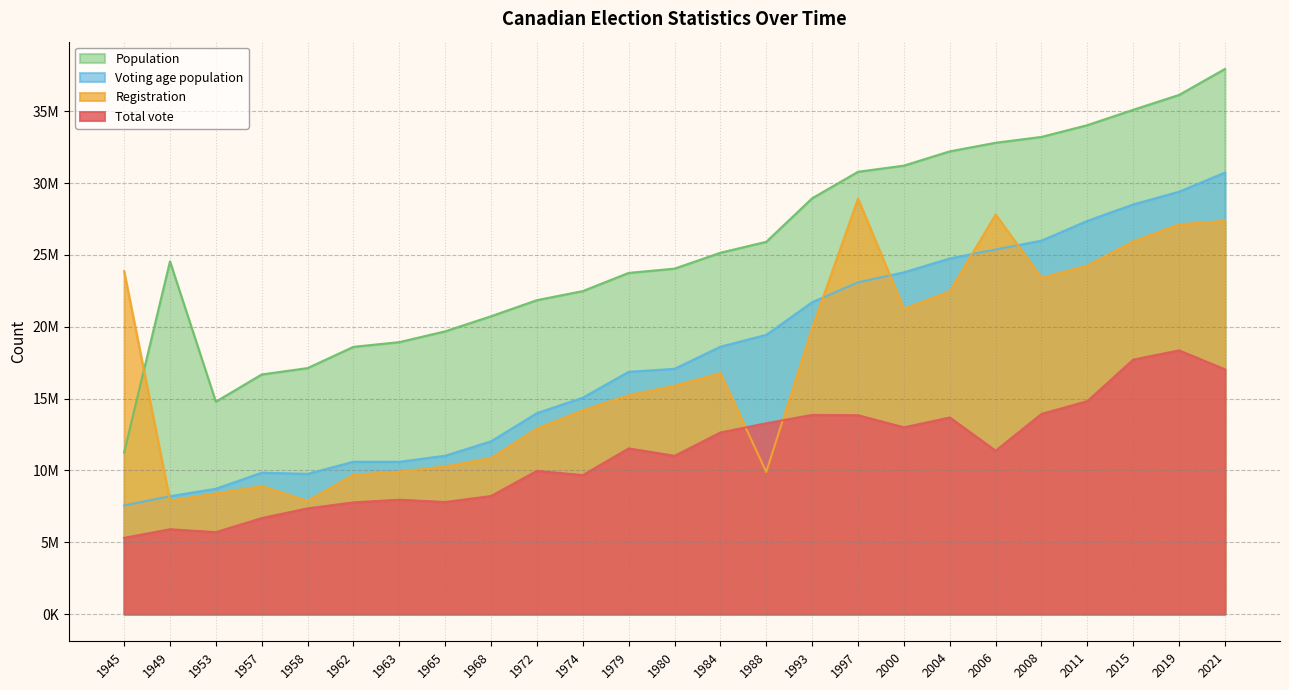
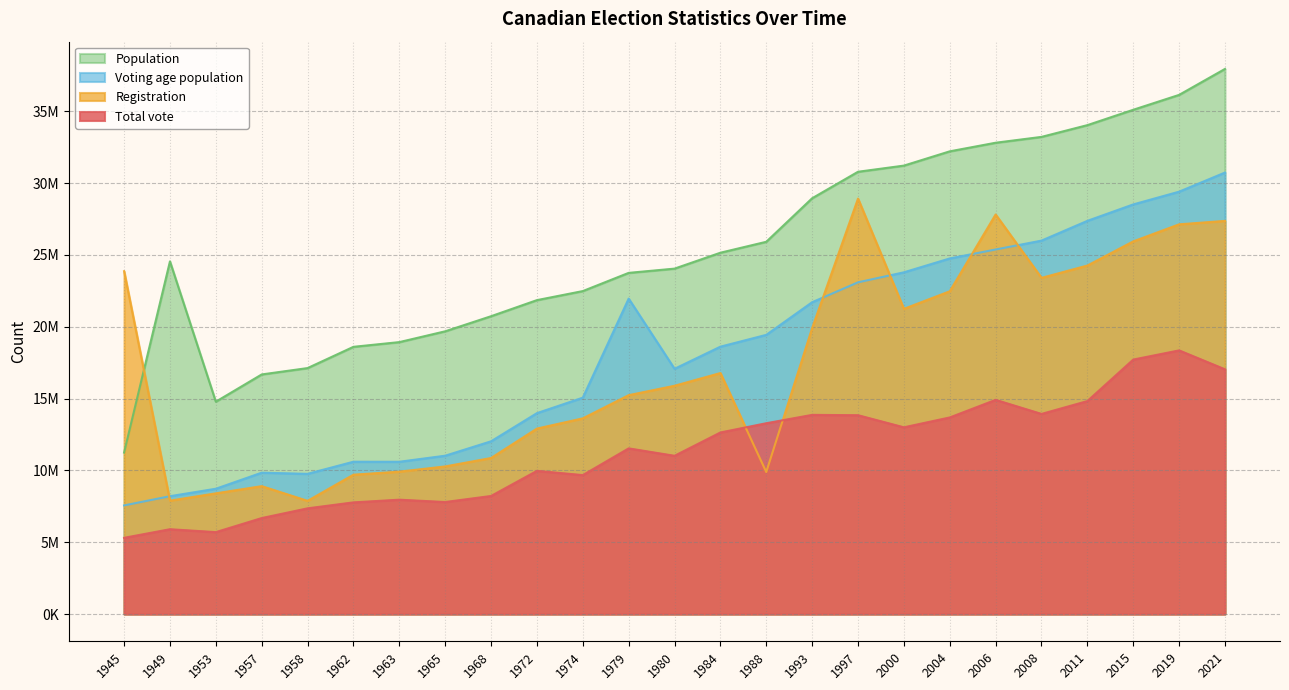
Registration, 1974: 14200000 -> 13600000
Voting age population, 1979: 16900000 -> 22000000
Total vote, 2006: 11400000 -> 14900000
